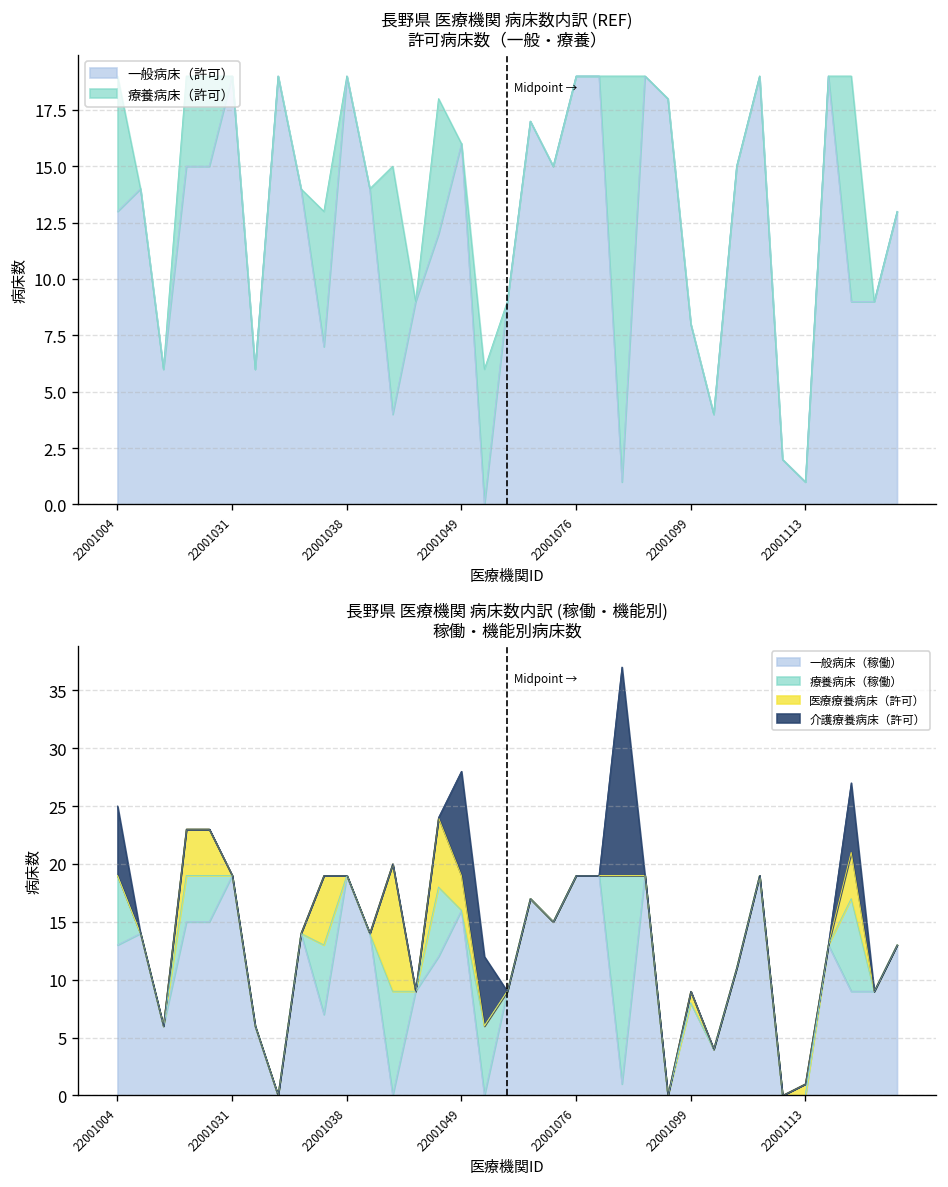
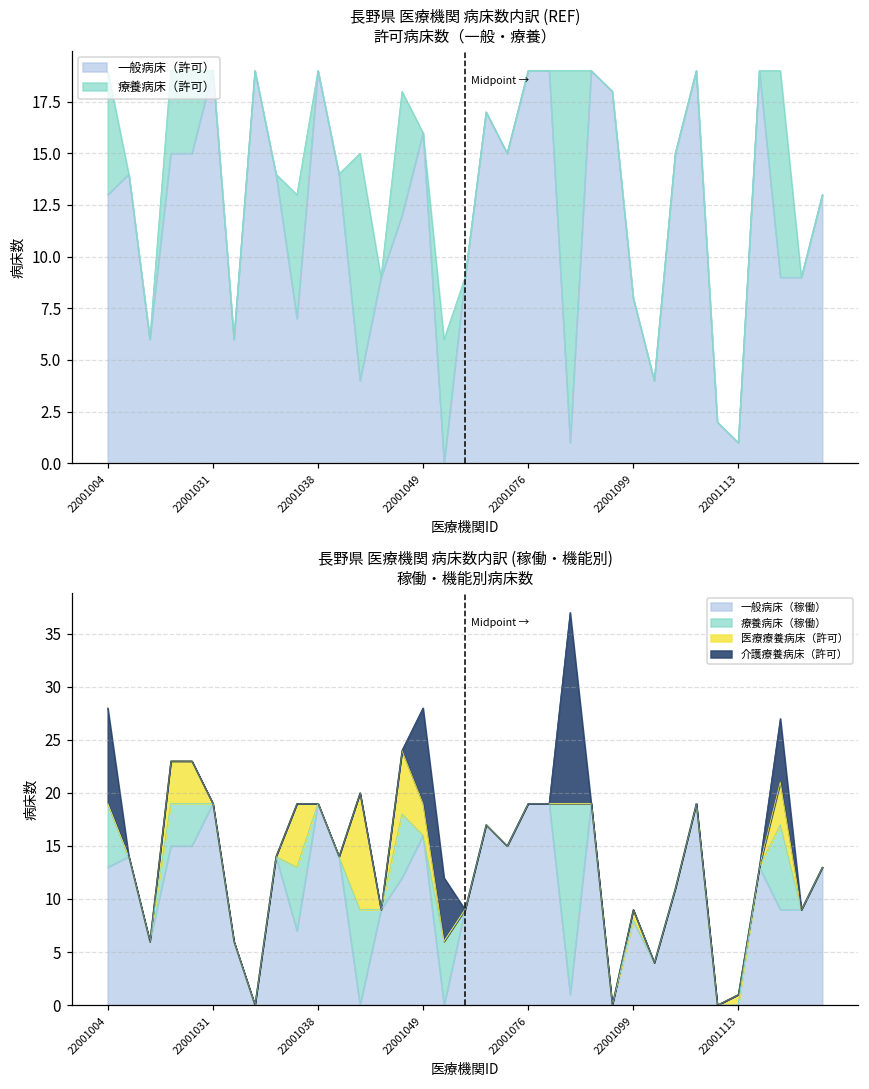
長野県 医療機関 病床数内訳 (稼働・機能別) 稼働・機能別病床数, 介護療養病床（許可）, 22001004: 6 -> 9
